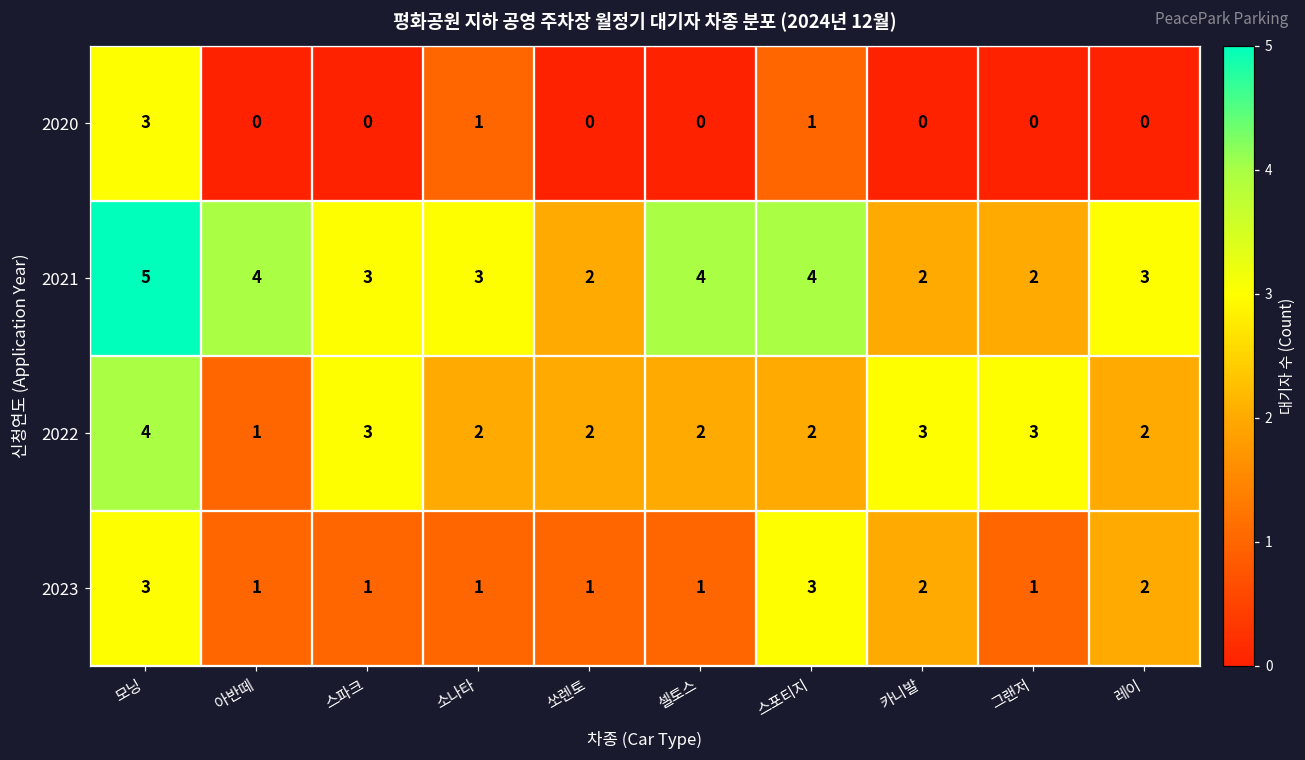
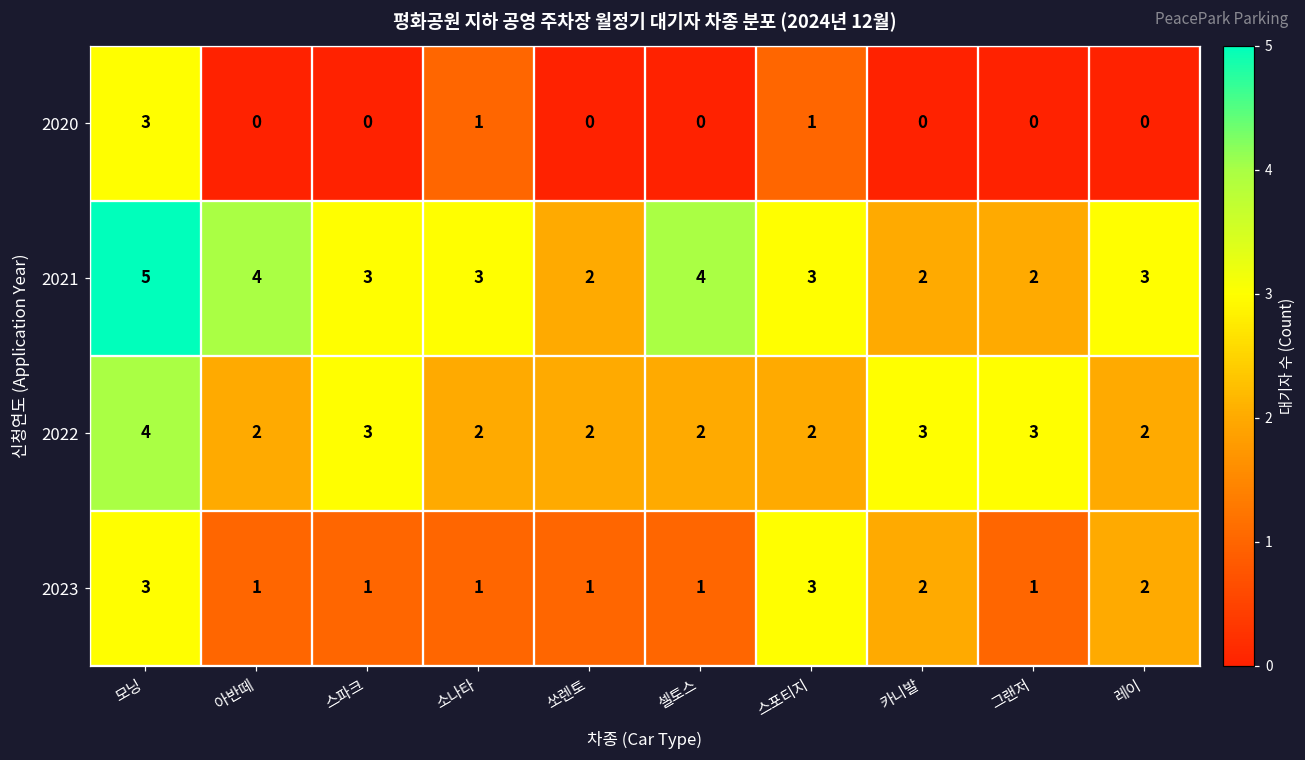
2021, 스포티지: 4 -> 3
2022, 아반떼: 1 -> 2
